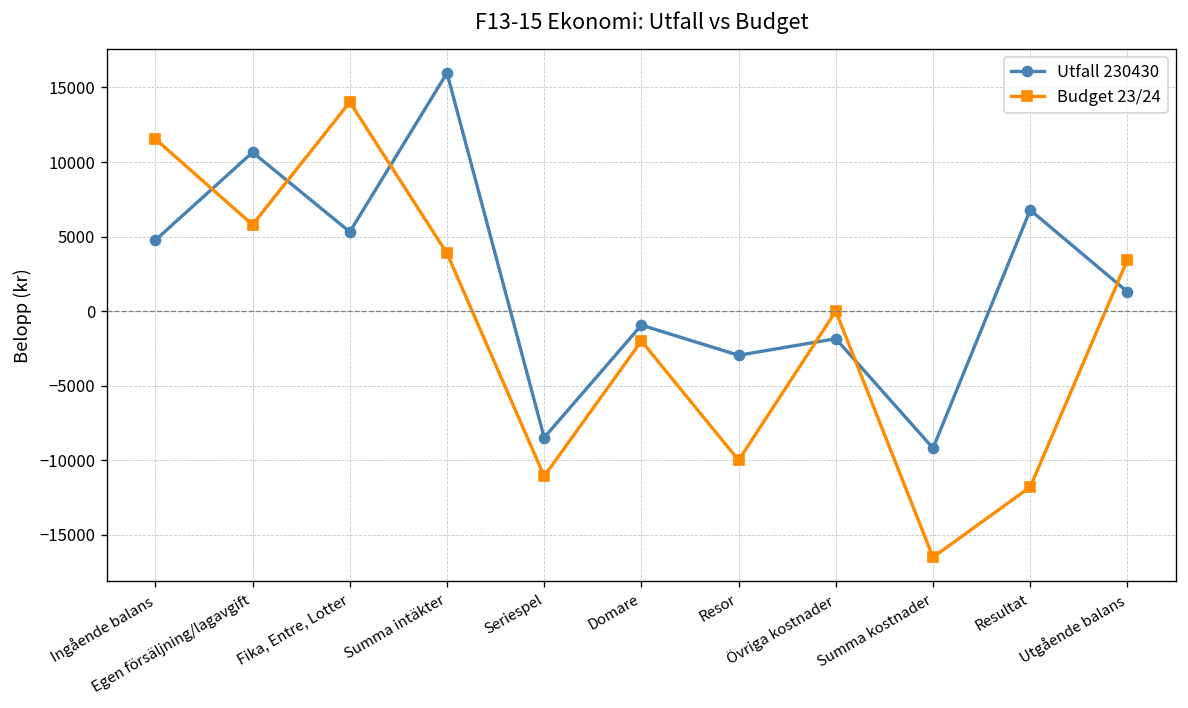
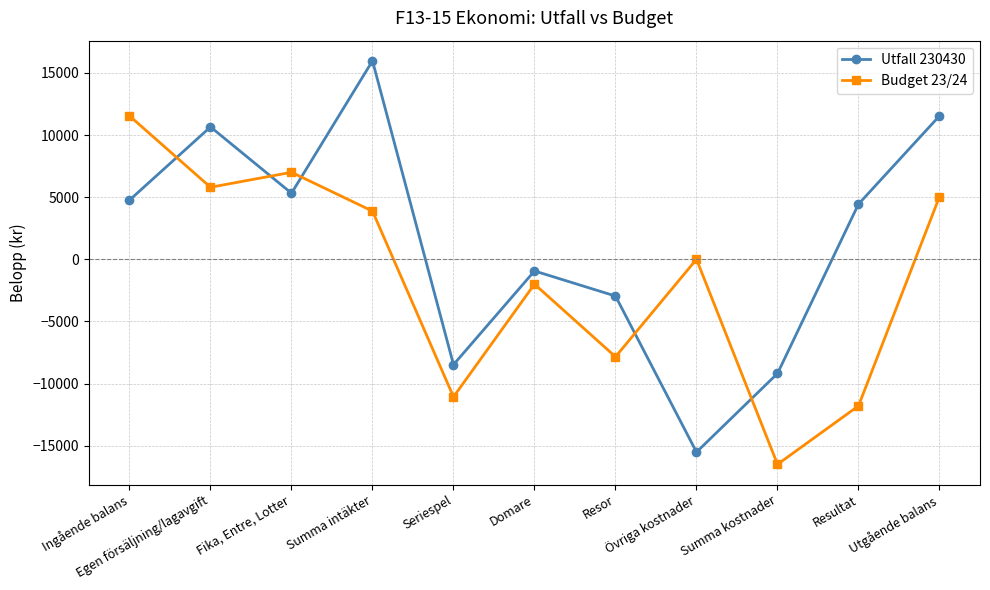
Budget 23/24, Fika, Entre, Lotter: 14000 -> 7000
Budget 23/24, Resor: -10000 -> -7800
Utfall 230430, Övriga kostnader: -1800 -> -15500
Utfall 230430, Resultat: 6800 -> 4400
Utfall 230430, Utgående balans: 1300 -> 11500
Budget 23/24, Utgående balans: 3400 -> 5000
